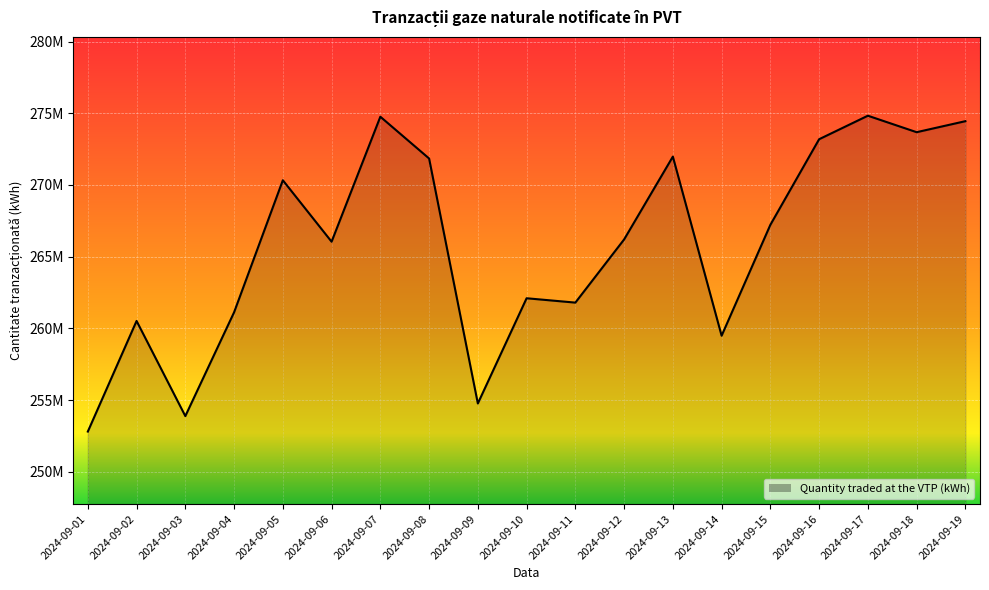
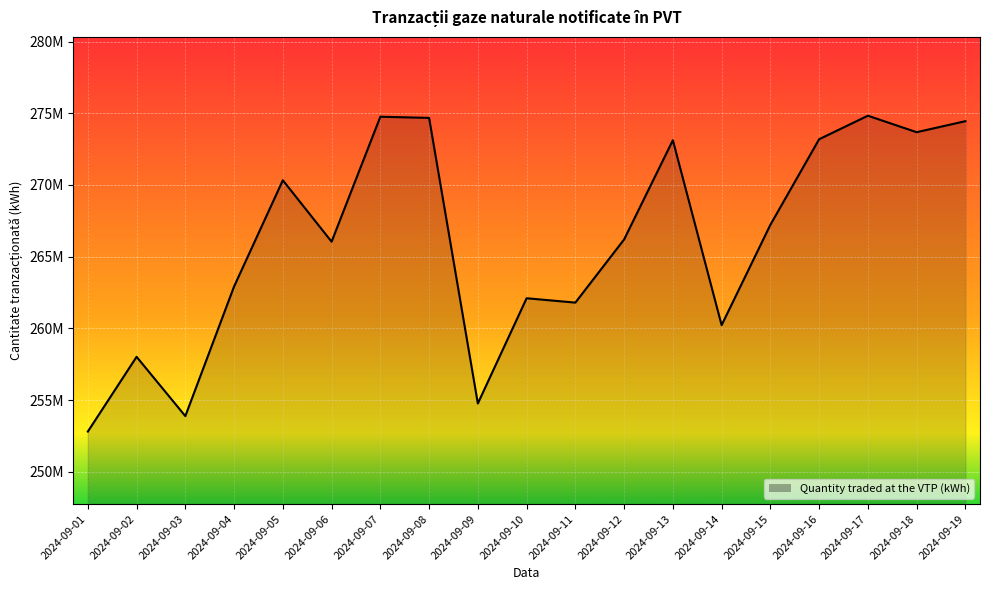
2024-09-02: 260500000 -> 258000000
2024-09-04: 261100000 -> 262900000
2024-09-08: 271800000 -> 274700000
2024-09-13: 272000000 -> 273100000
2024-09-14: 259500000 -> 260200000
